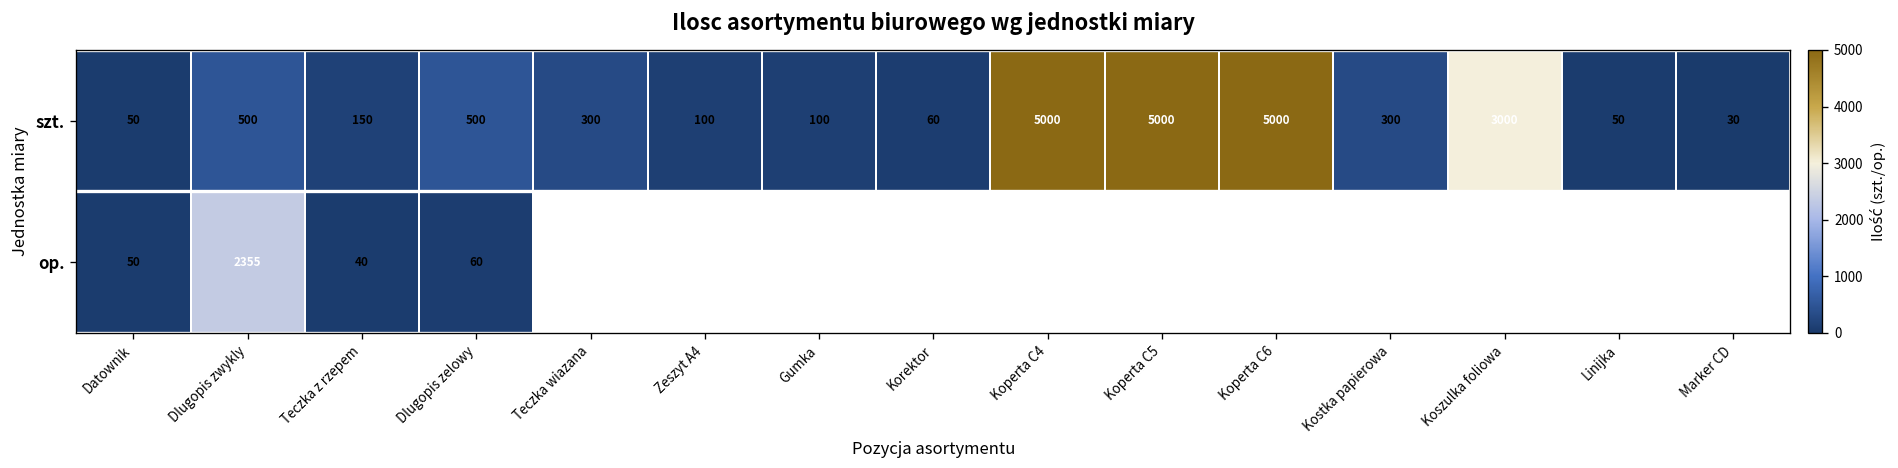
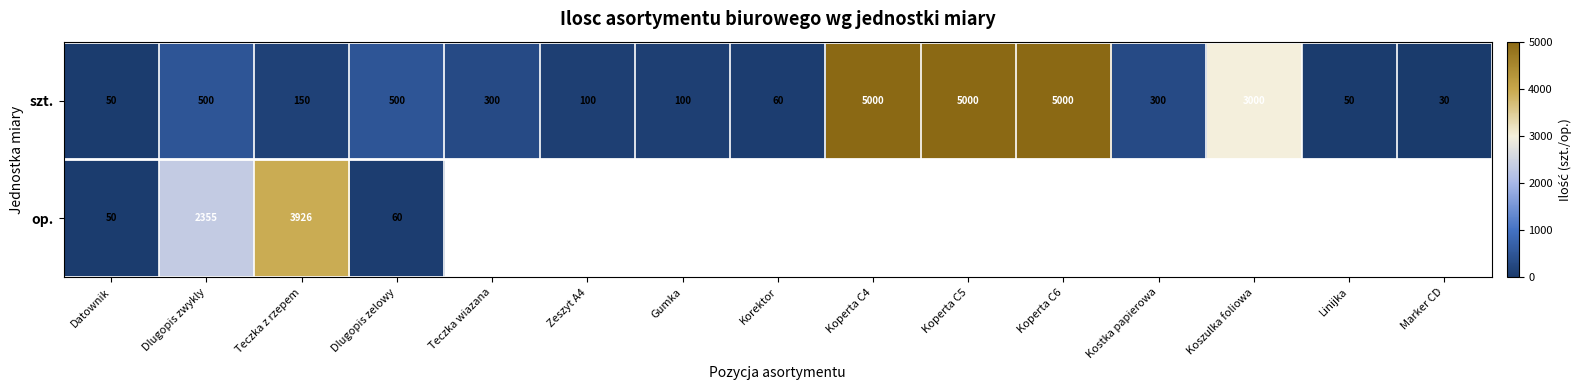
op., Teczka z rzepem: 40 -> 3926
